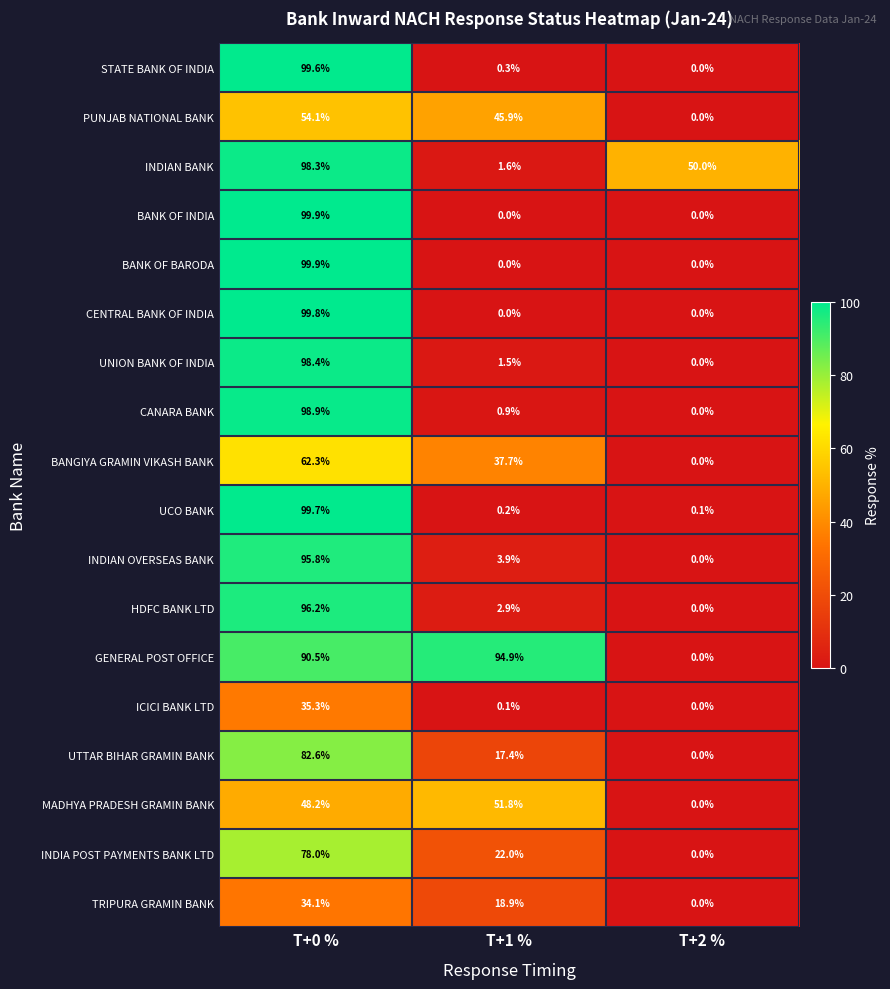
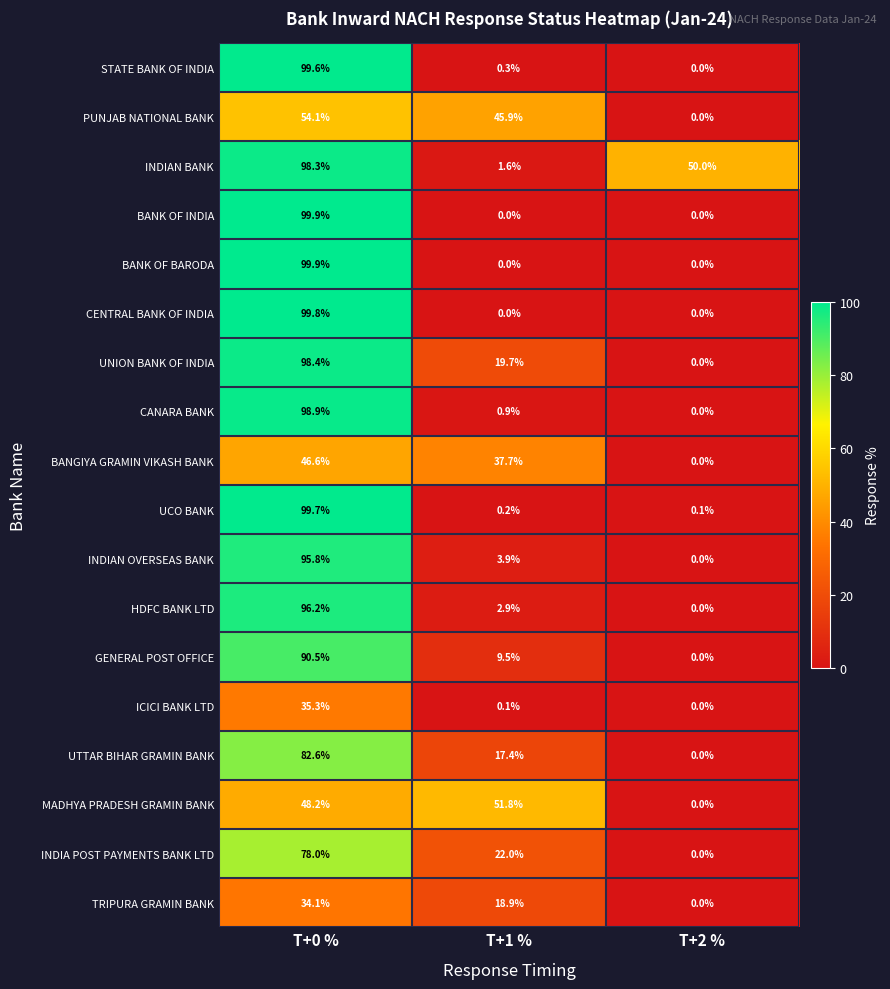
UNION BANK OF INDIA, T+1 %: 1.5% -> 19.7%
BANGIYA GRAMIN VIKASH BANK, T+0 %: 62.3% -> 46.6%
GENERAL POST OFFICE, T+1 %: 94.9% -> 9.5%
